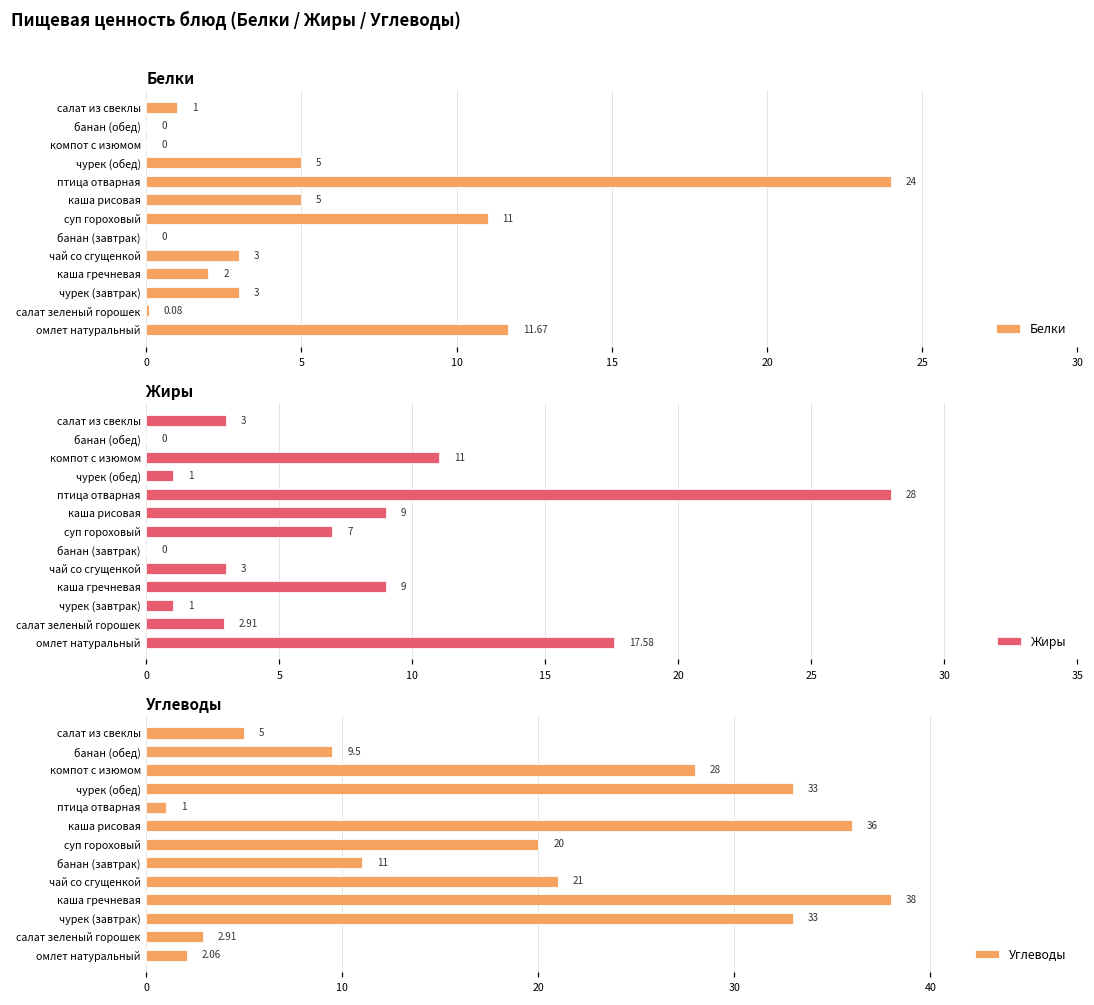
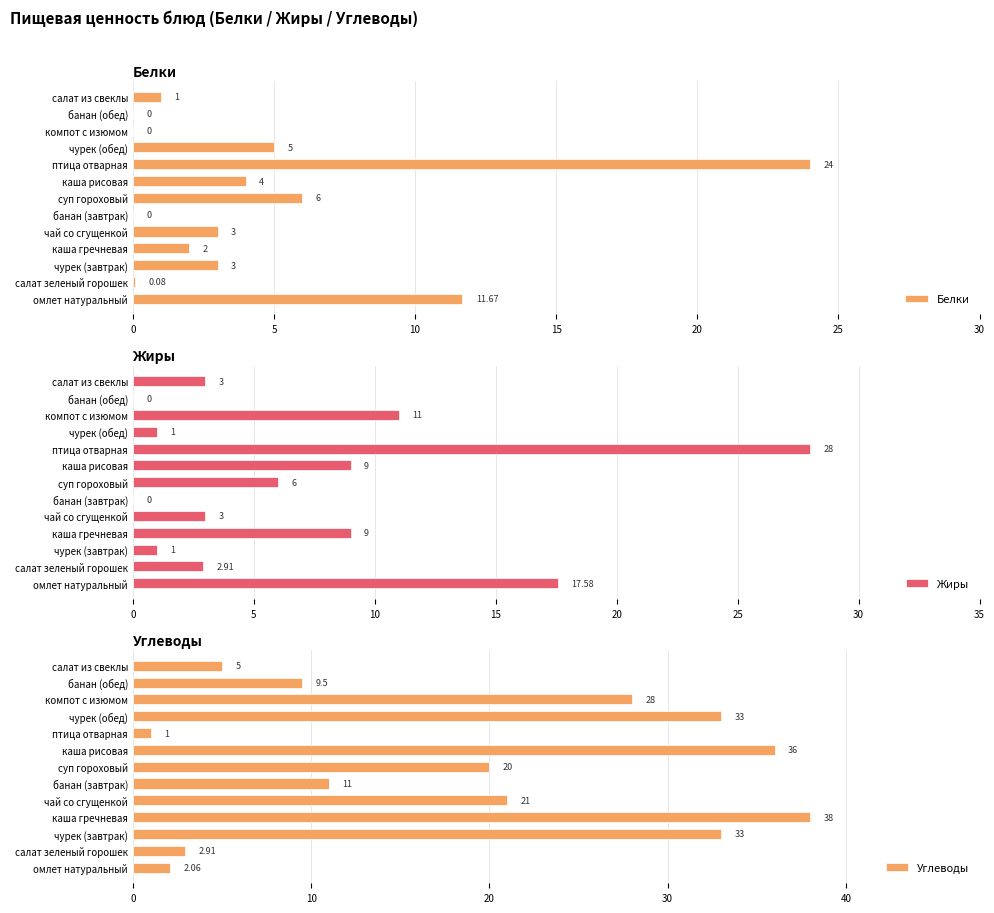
Белки, каша рисовая: 5 -> 4
Белки, суп гороховый: 11 -> 6
Жиры, суп гороховый: 7 -> 6
